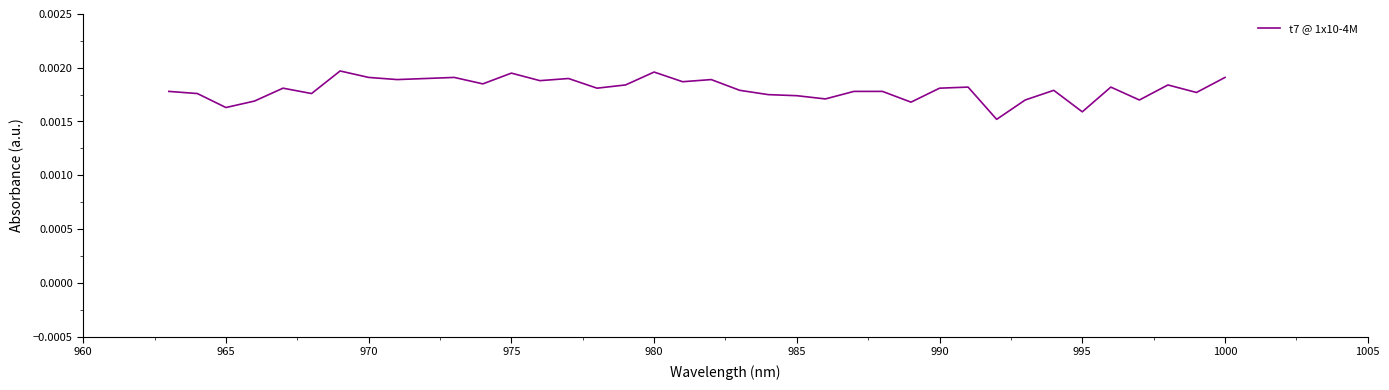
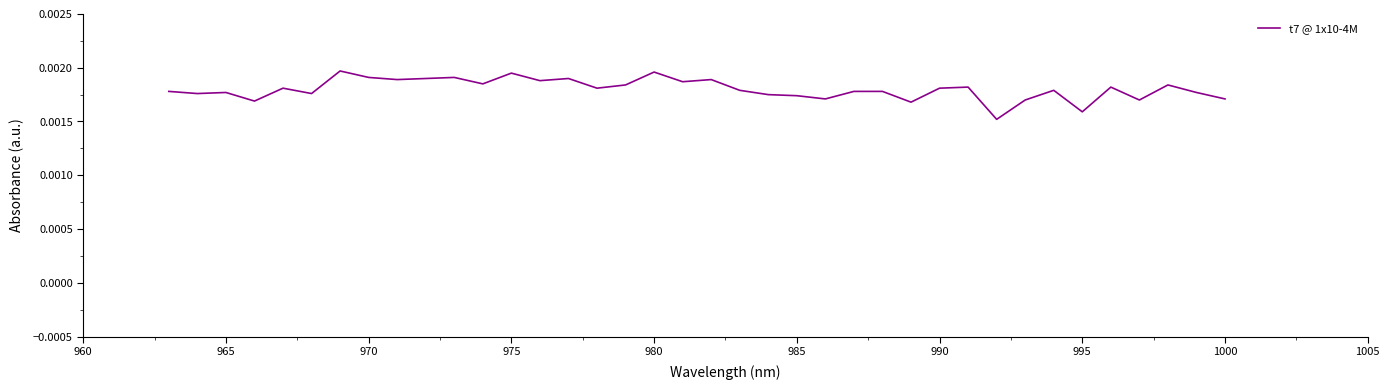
965: 0.00163 -> 0.00177
1000: 0.00191 -> 0.00171
